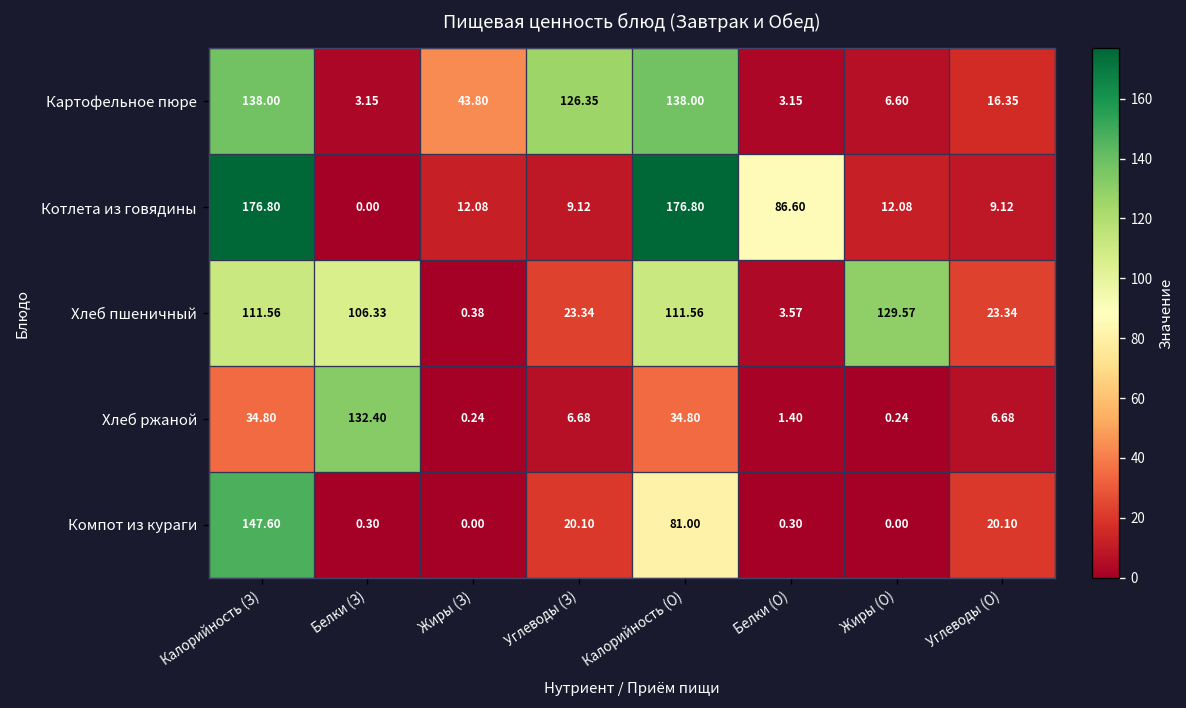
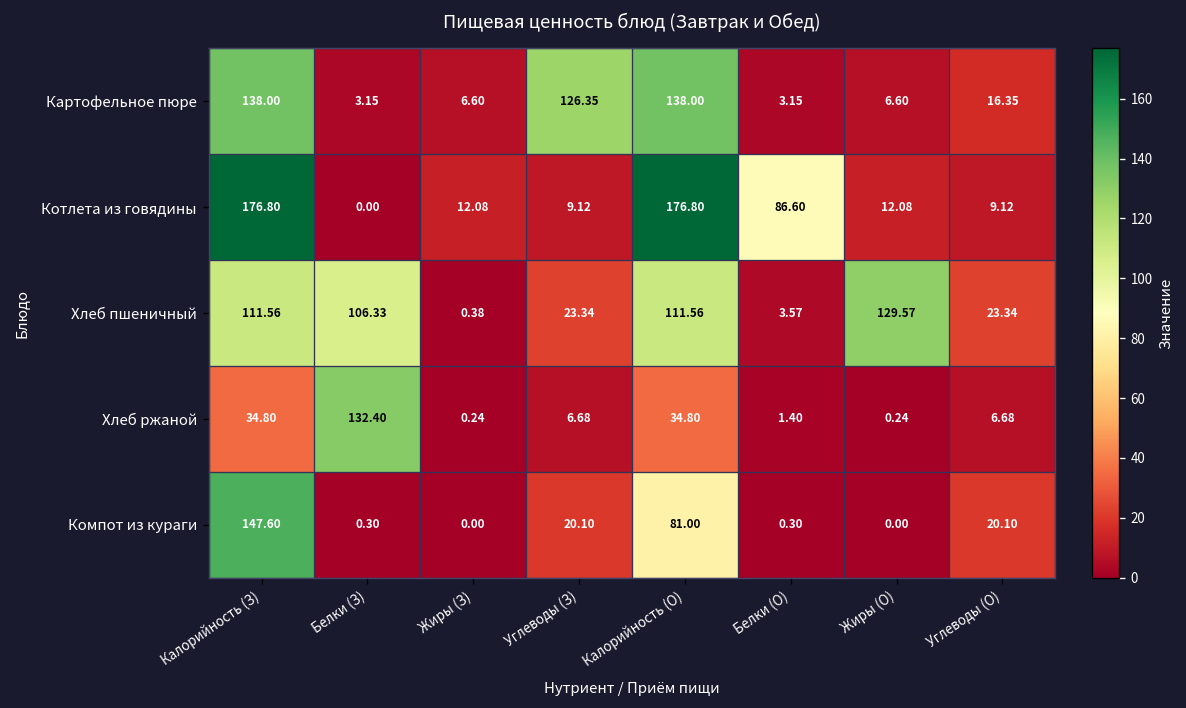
Картофельное пюре, Жиры (З): 43.80 -> 6.60
